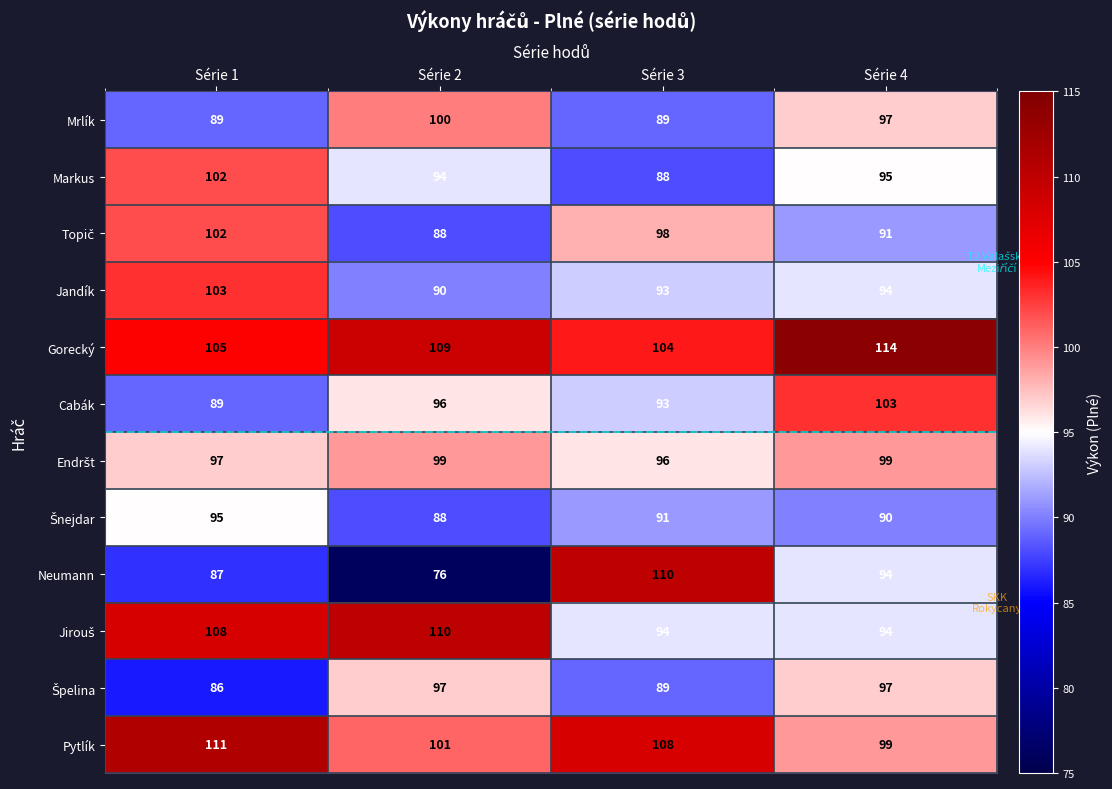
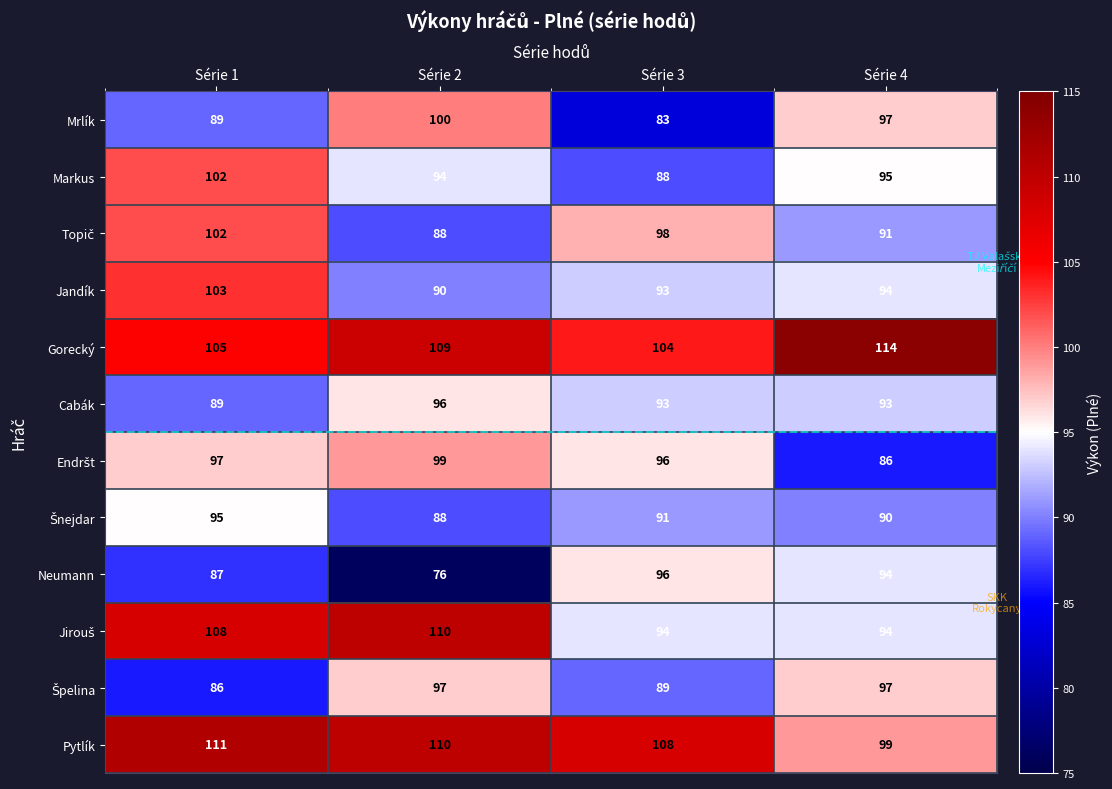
Mrlík, Série 3: 89 -> 83
Cabák, Série 4: 103 -> 93
Endršt, Série 4: 99 -> 86
Neumann, Série 3: 110 -> 96
Pytlík, Série 2: 101 -> 110
